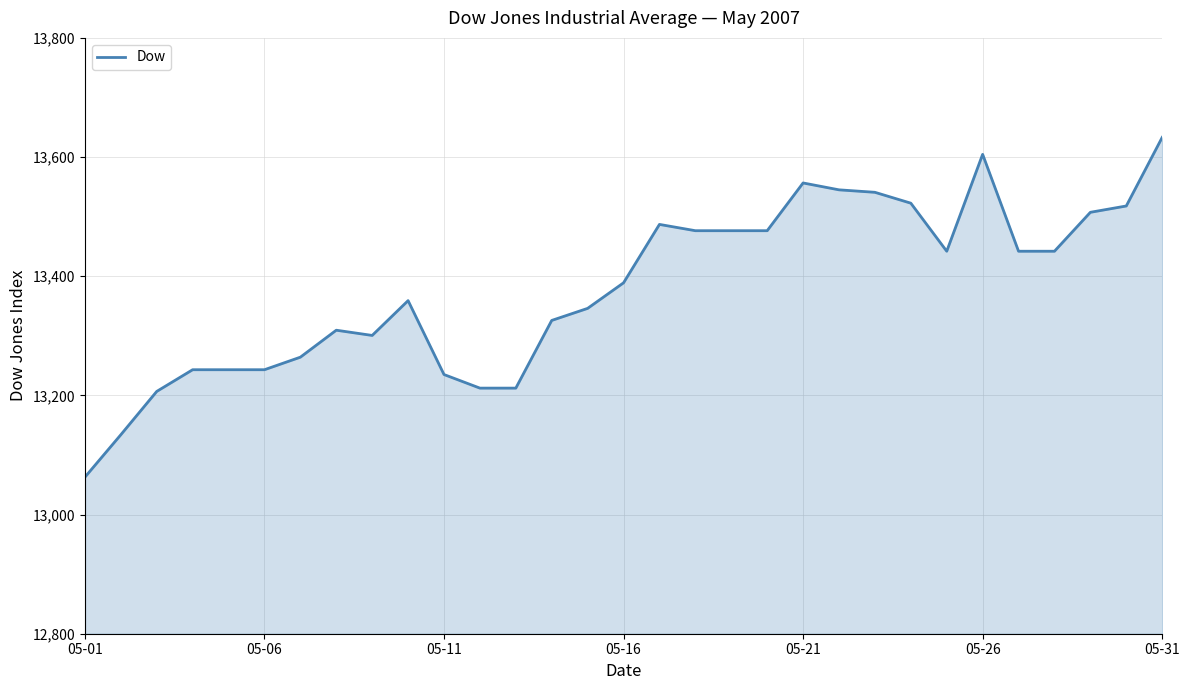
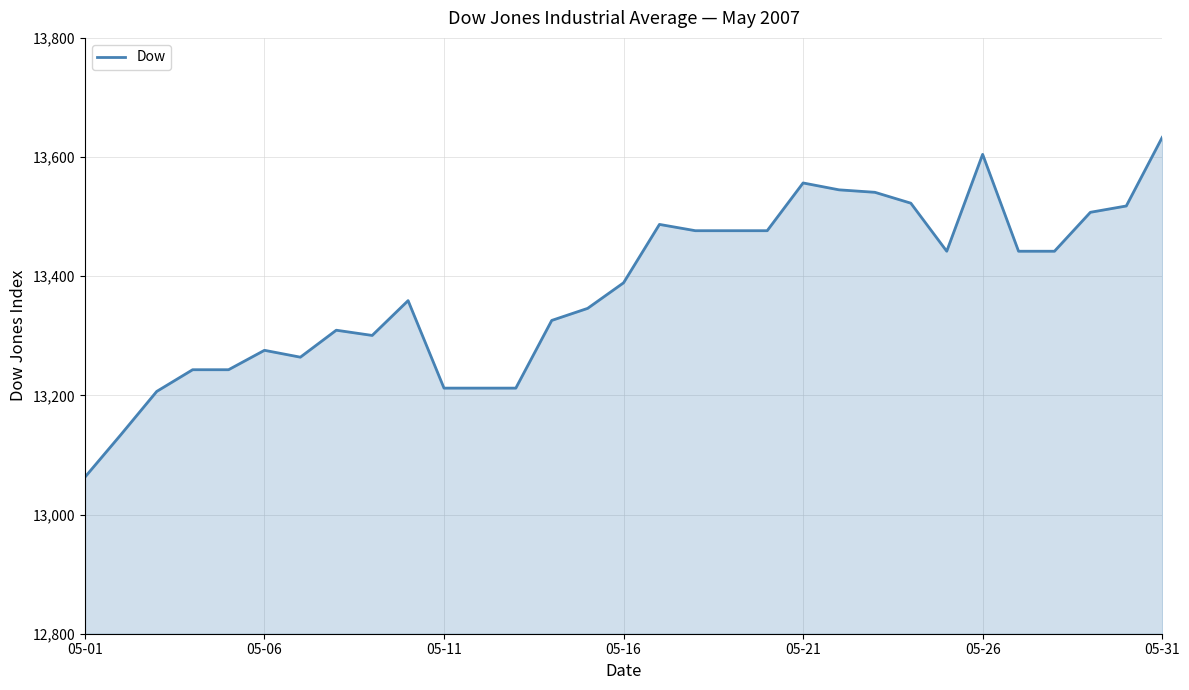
05-06: 13,240 -> 13,280
05-11: 13,240 -> 13,210
